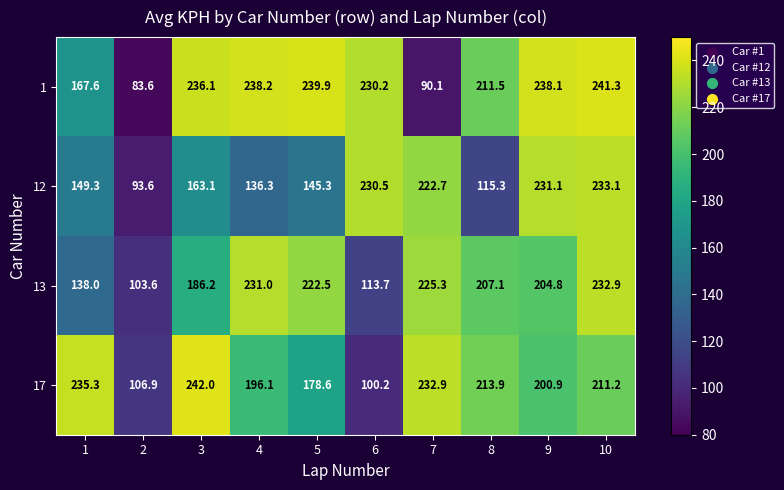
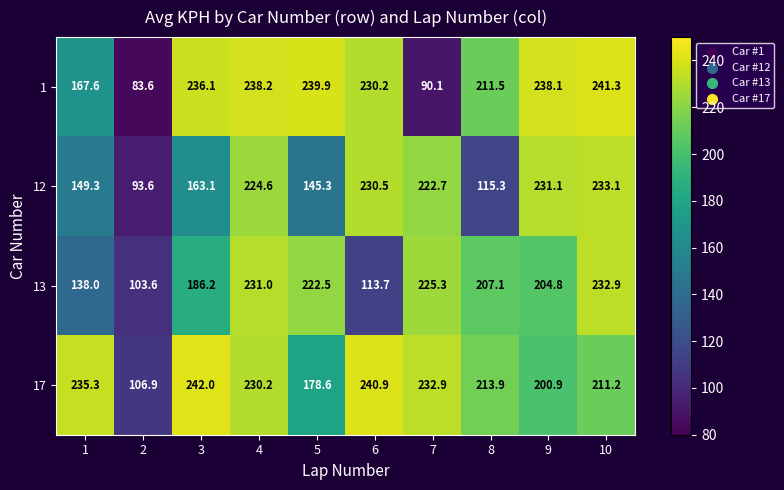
12, 4: 136.3 -> 224.6
17, 4: 196.1 -> 230.2
17, 6: 100.2 -> 240.9
